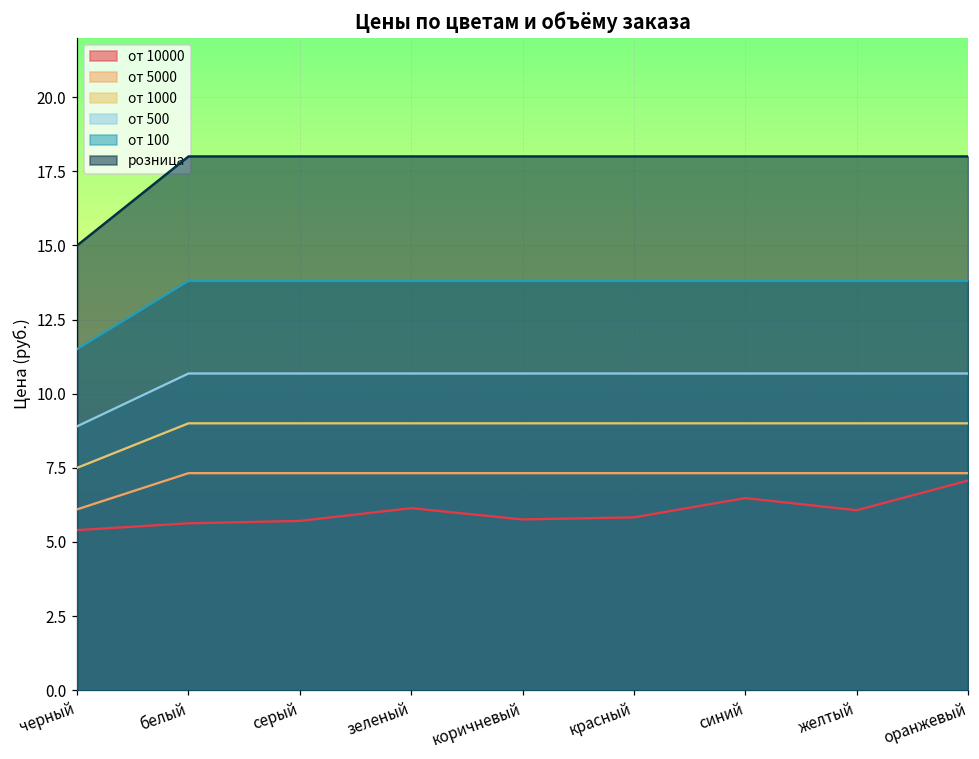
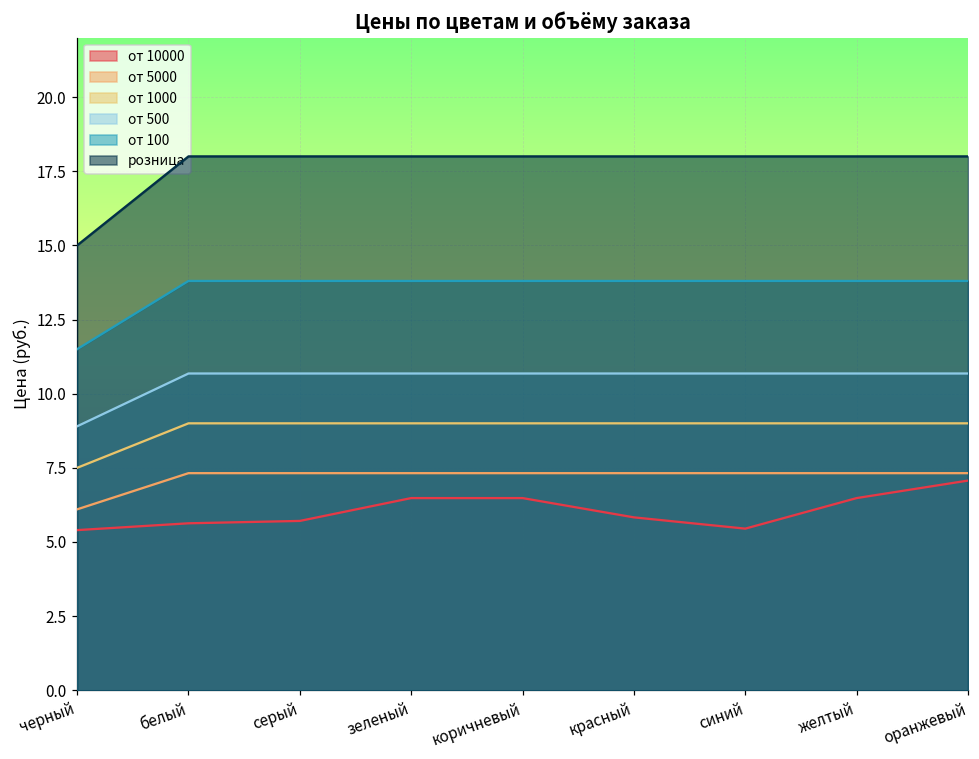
от 10000, зеленый: 6.1 -> 6.5
от 10000, коричневый: 5.8 -> 6.5
от 10000, синий: 6.5 -> 5.5
от 10000, желтый: 6.1 -> 6.5
